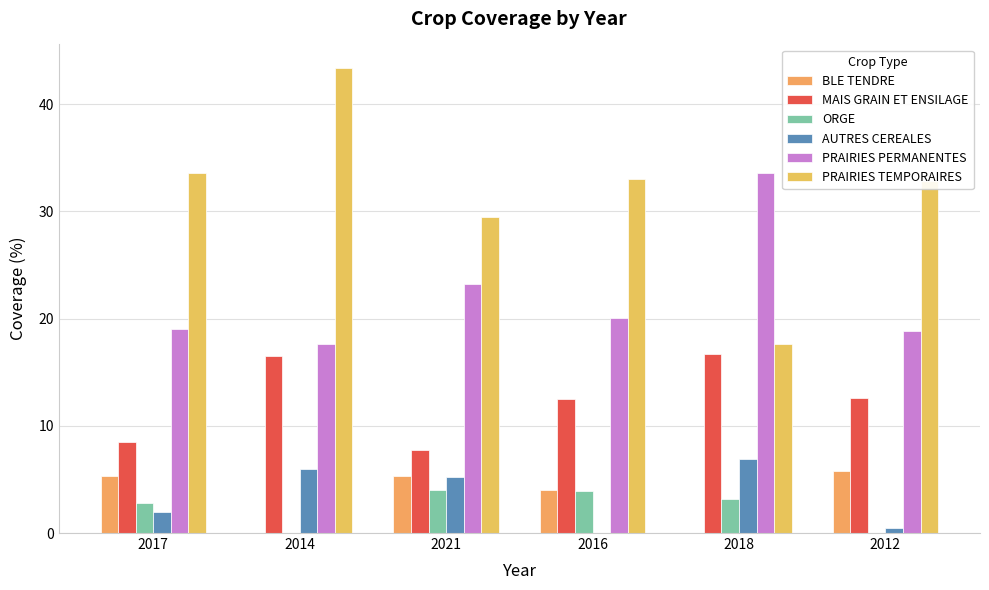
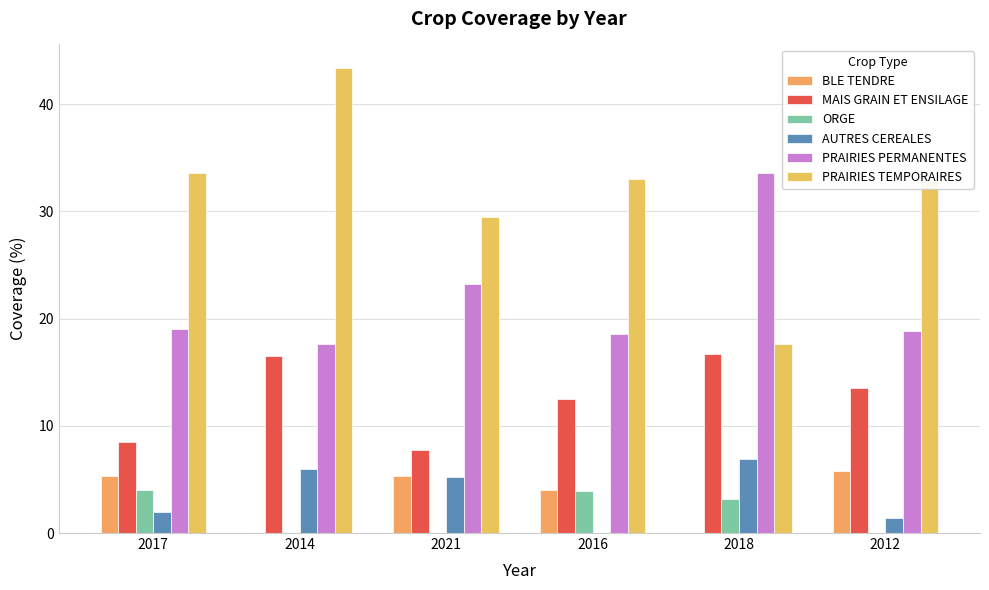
ORGE, 2017: 2.8 -> 4.0
ORGE, 2021: 4 -> 0
PRAIRIES PERMANENTES, 2016: 20.1 -> 18.6
MAIS GRAIN ET ENSILAGE, 2012: 12.6 -> 13.5
AUTRES CEREALES, 2012: 0.5 -> 1.4
